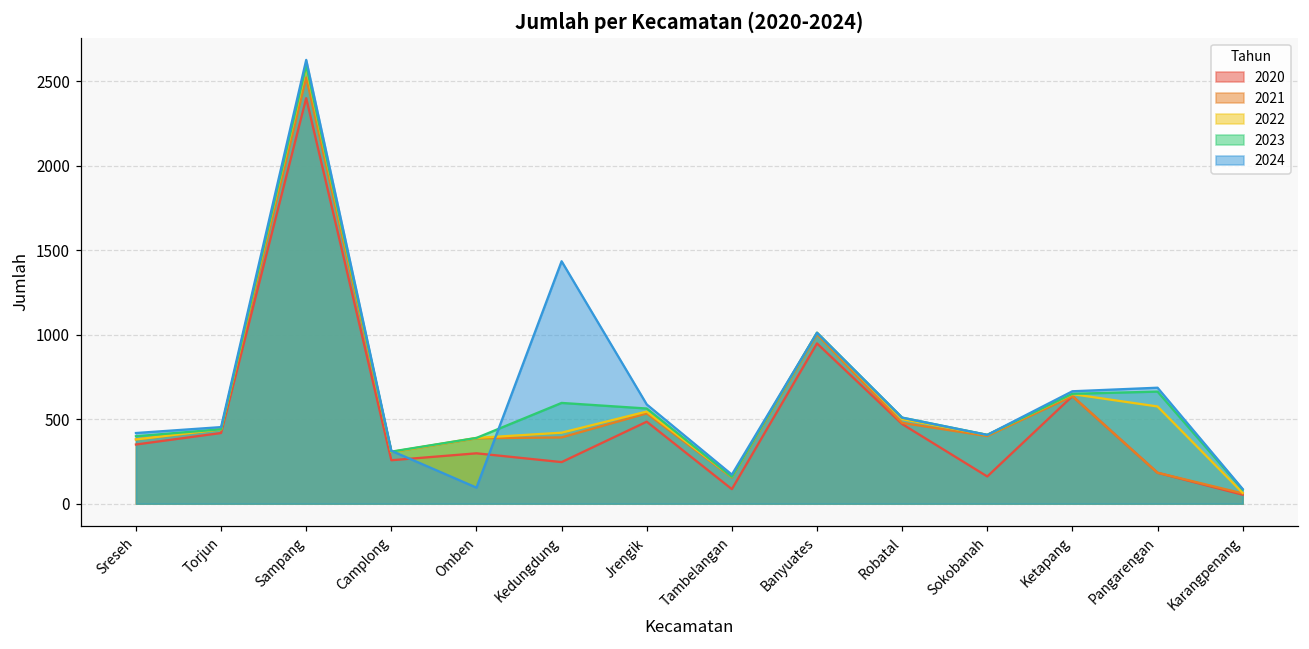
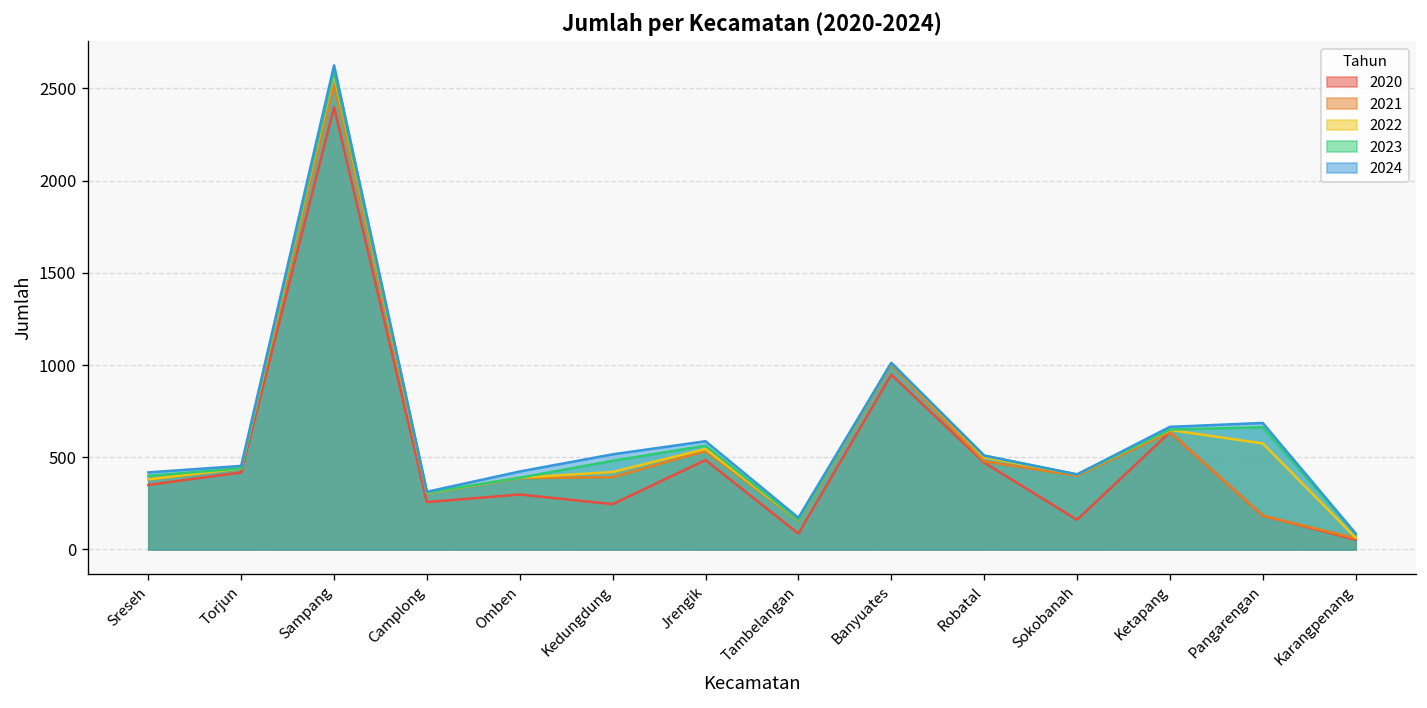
2024, Omben: 100 -> 420
2023, Kedungdung: 600 -> 480
2024, Kedungdung: 1430 -> 520
